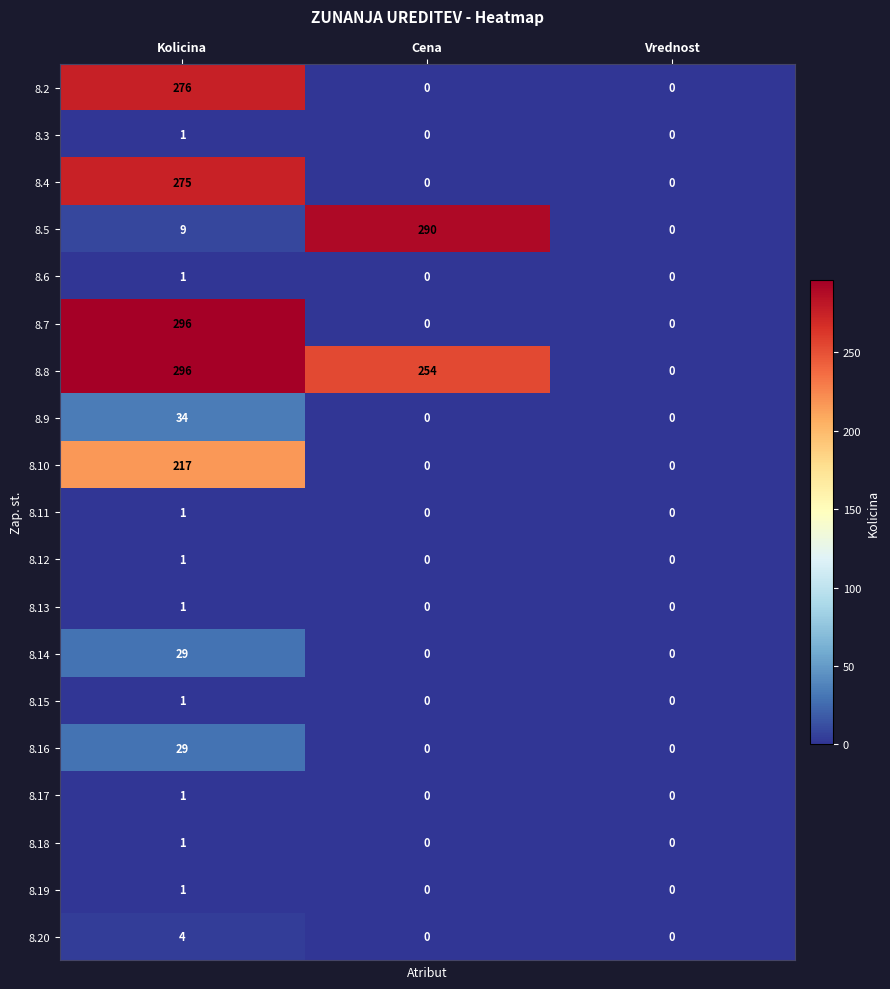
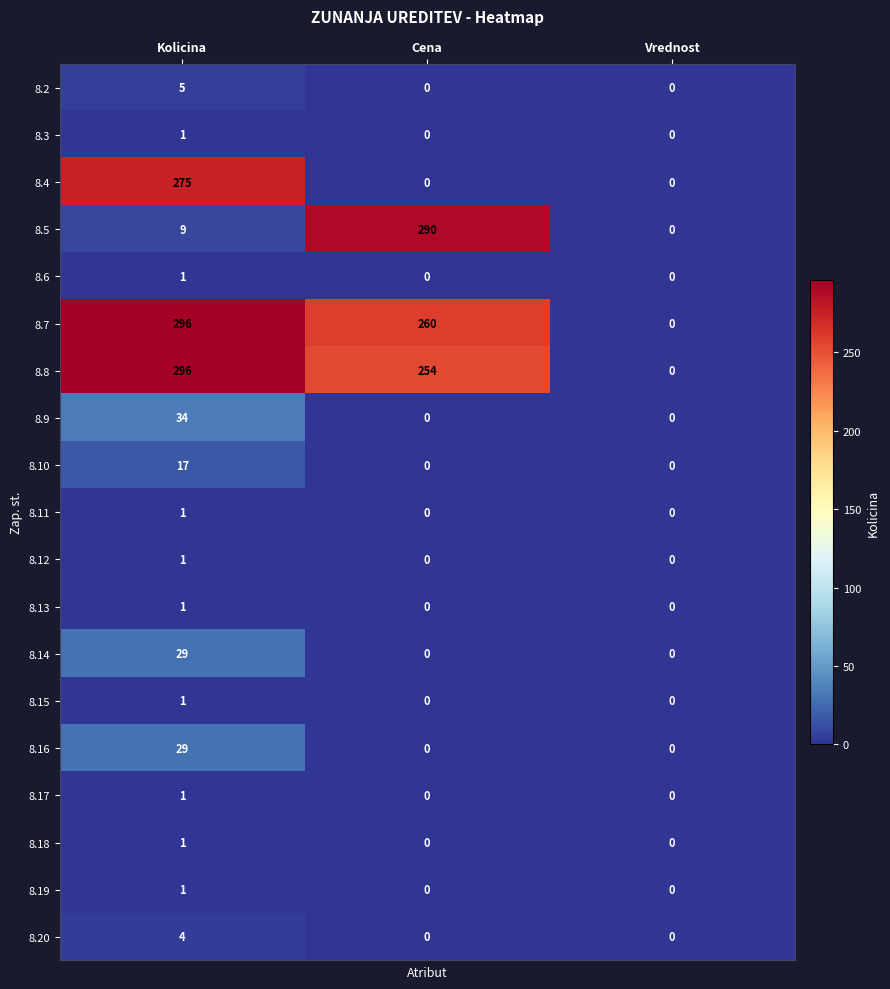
8.2, Kolicina: 276 -> 5
8.7, Cena: 0 -> 260
8.10, Kolicina: 217 -> 17
